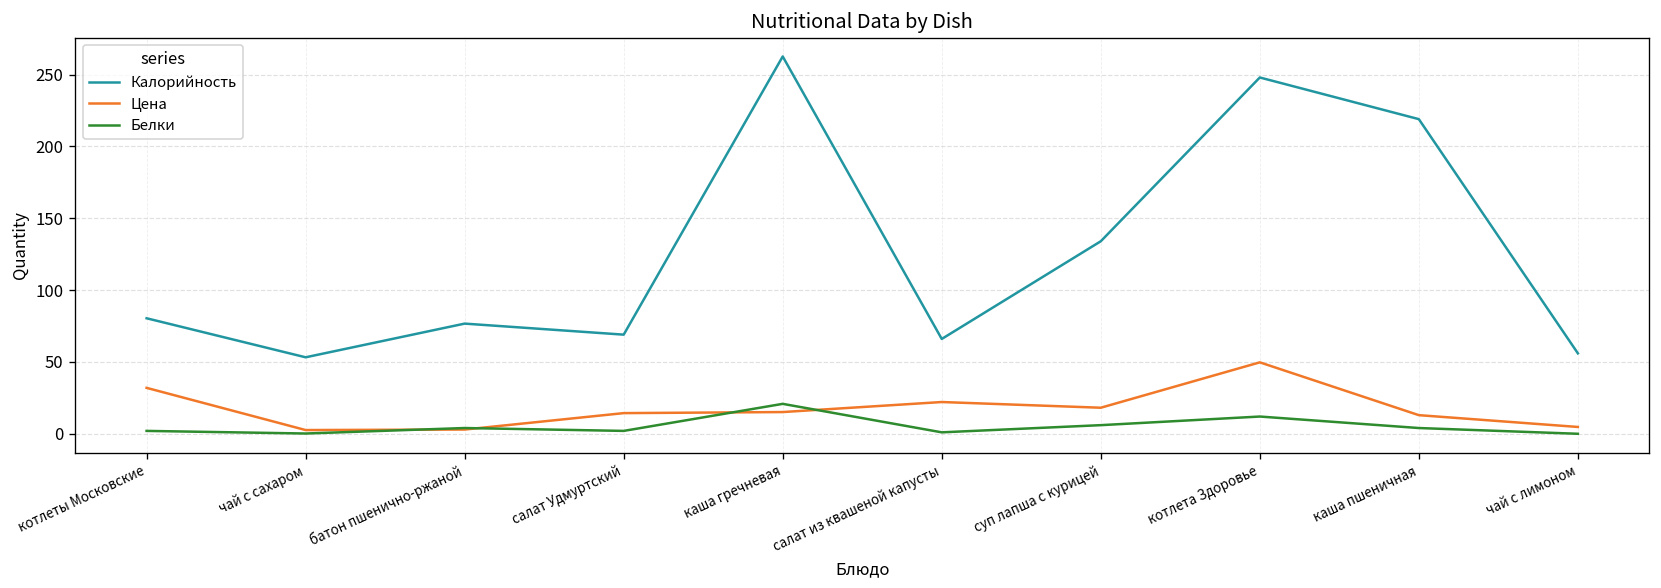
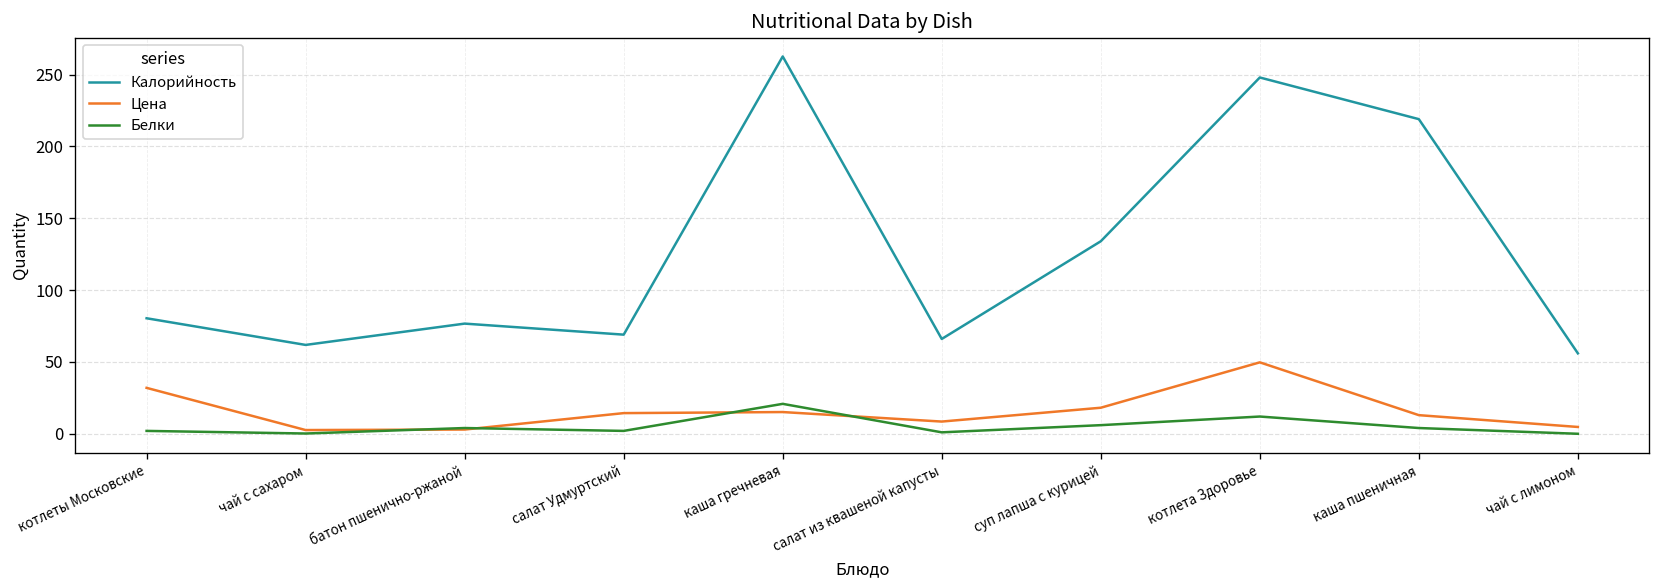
Калорийность, чай с сахаром: 53 -> 62
Цена, салат из квашеной капусты: 22 -> 9
